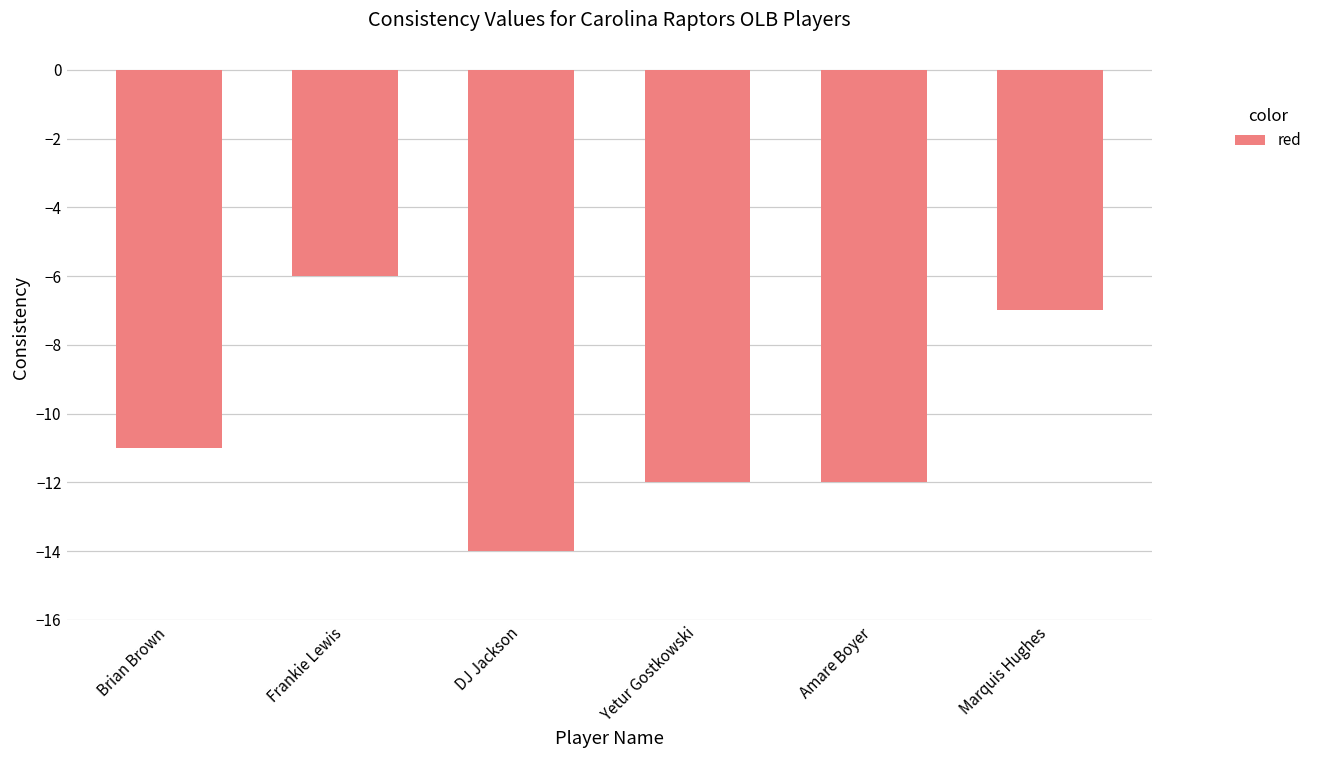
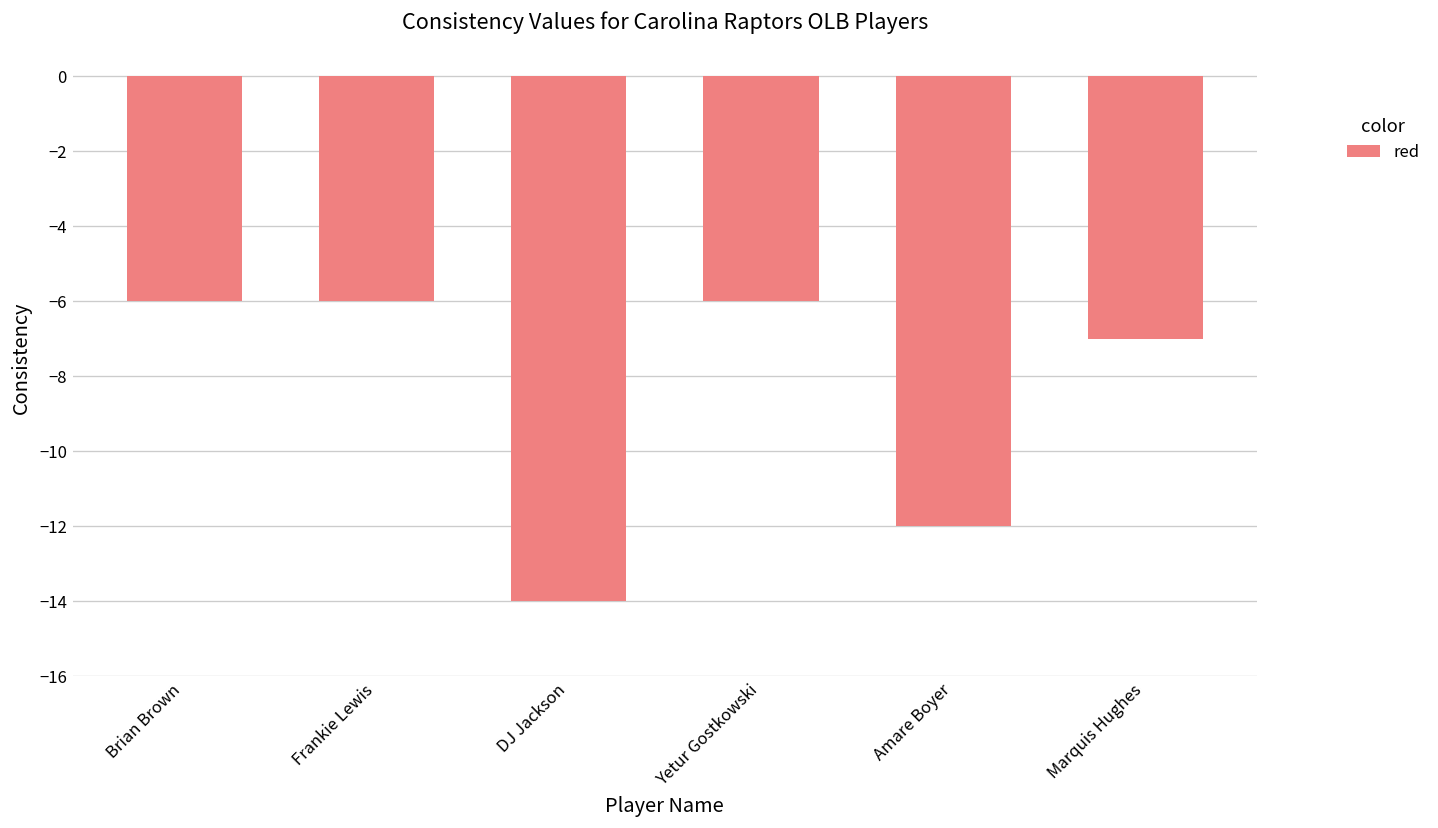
Brian Brown: -11 -> -6
Yetur Gostkowski: -12 -> -6
